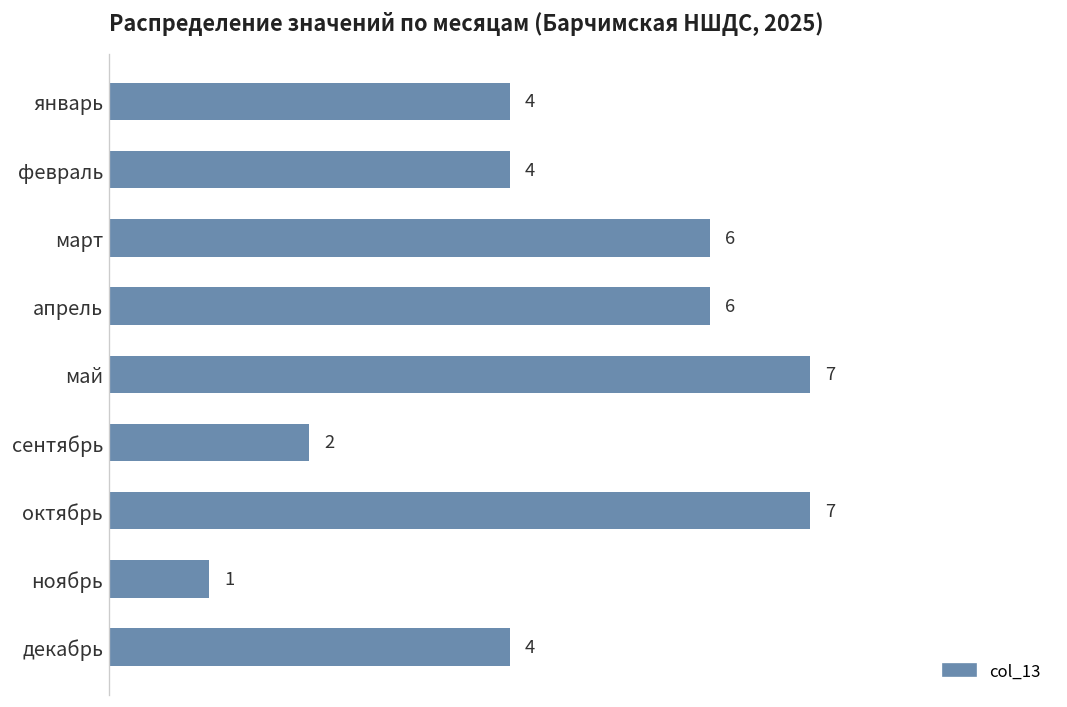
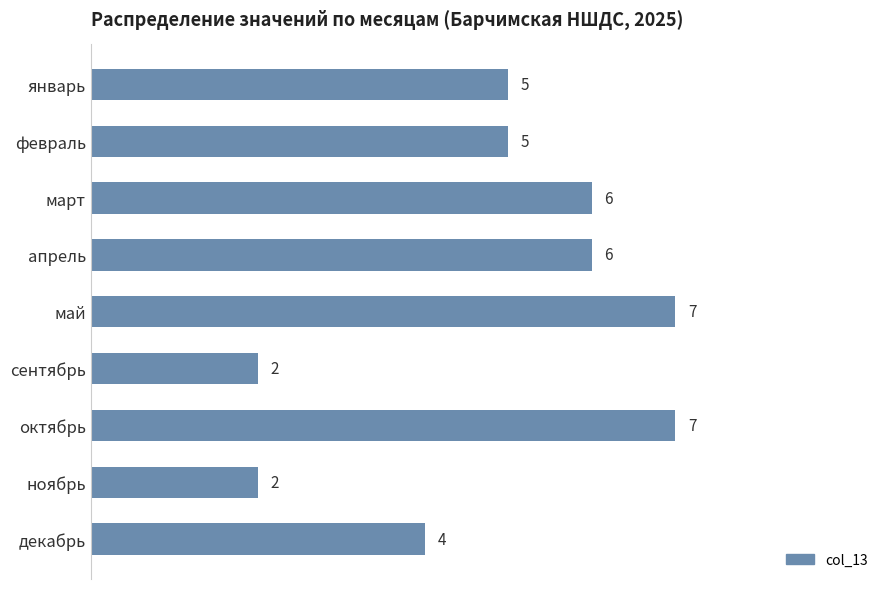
январь: 4 -> 5
февраль: 4 -> 5
ноябрь: 1 -> 2
